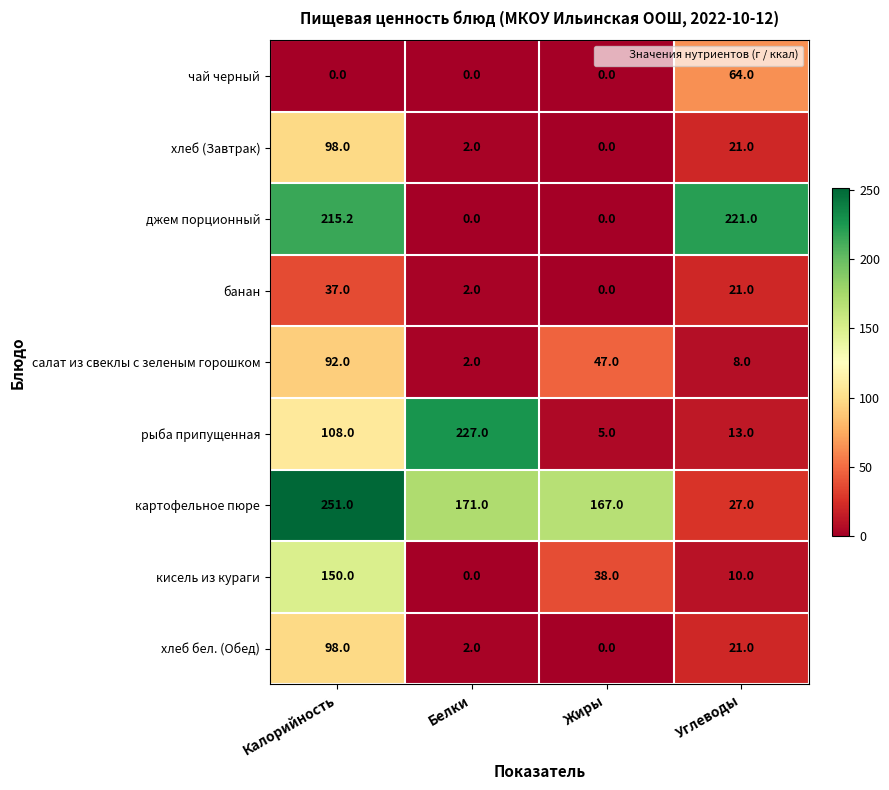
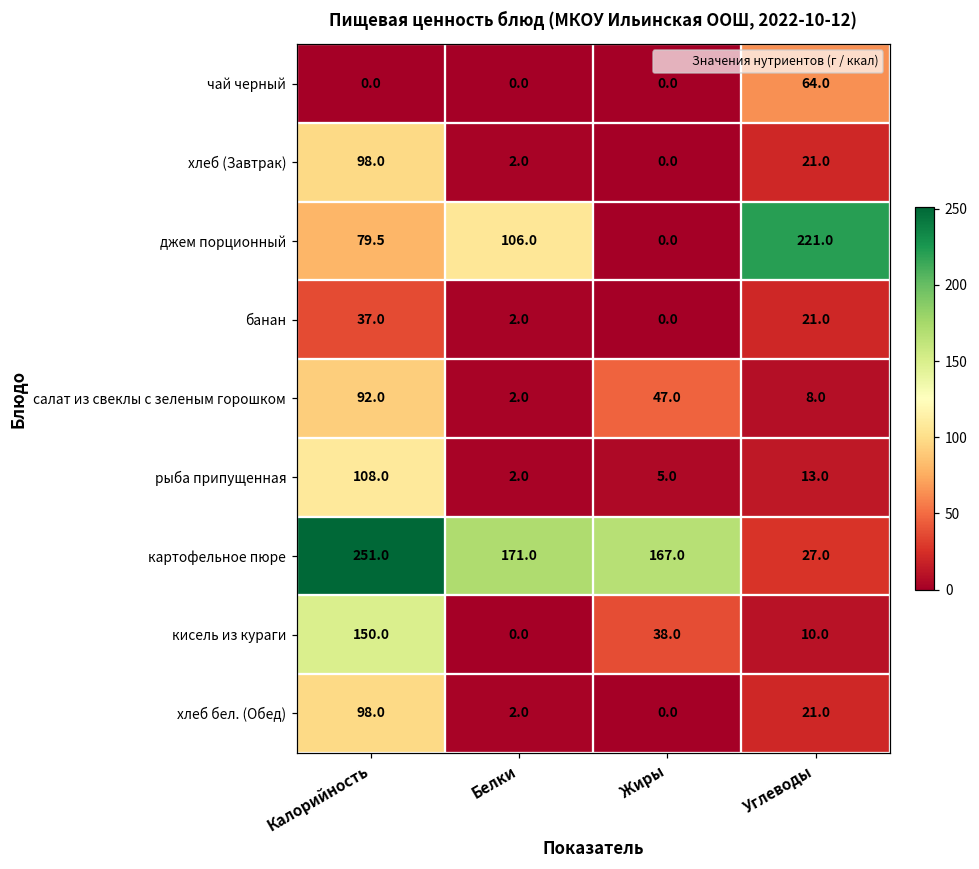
джем порционный, Калорийность: 215.2 -> 79.5
джем порционный, Белки: 0.0 -> 106.0
рыба припущенная, Белки: 227.0 -> 2.0
